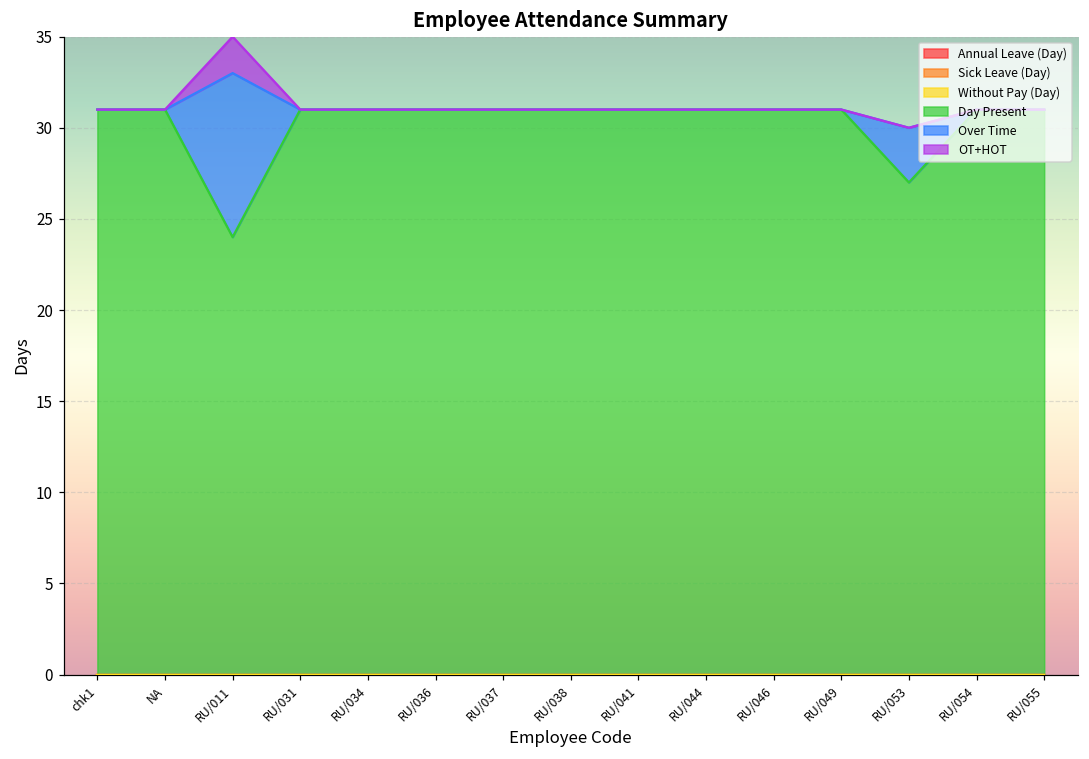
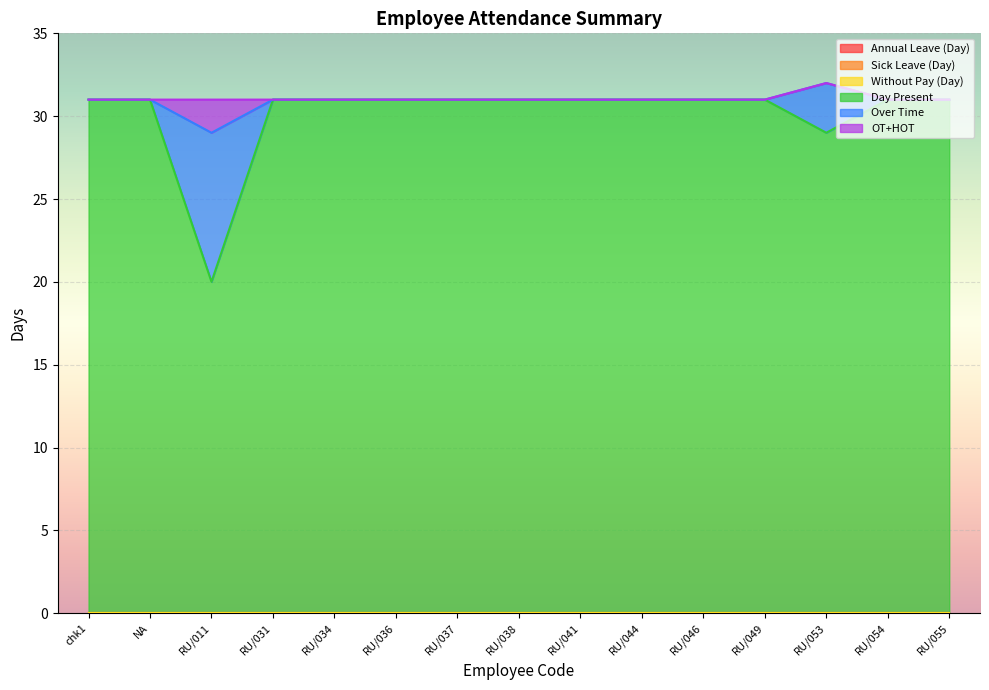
Day Present, RU/011: 24 -> 20
Day Present, RU/053: 27 -> 29
